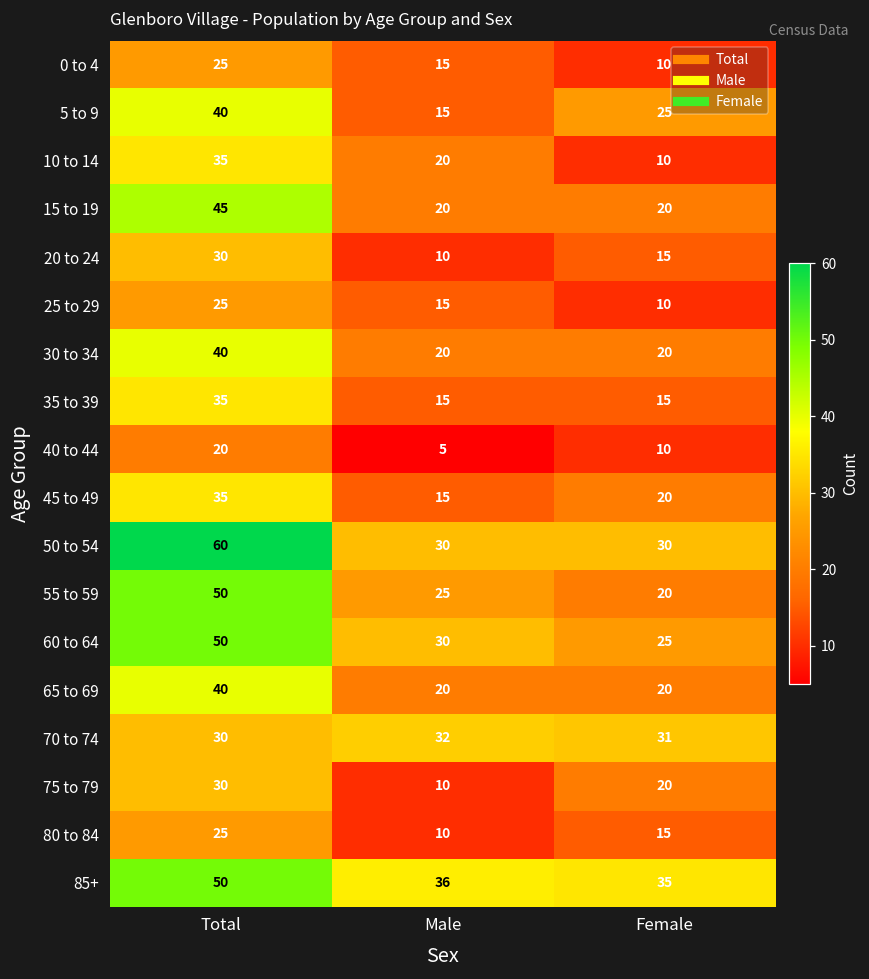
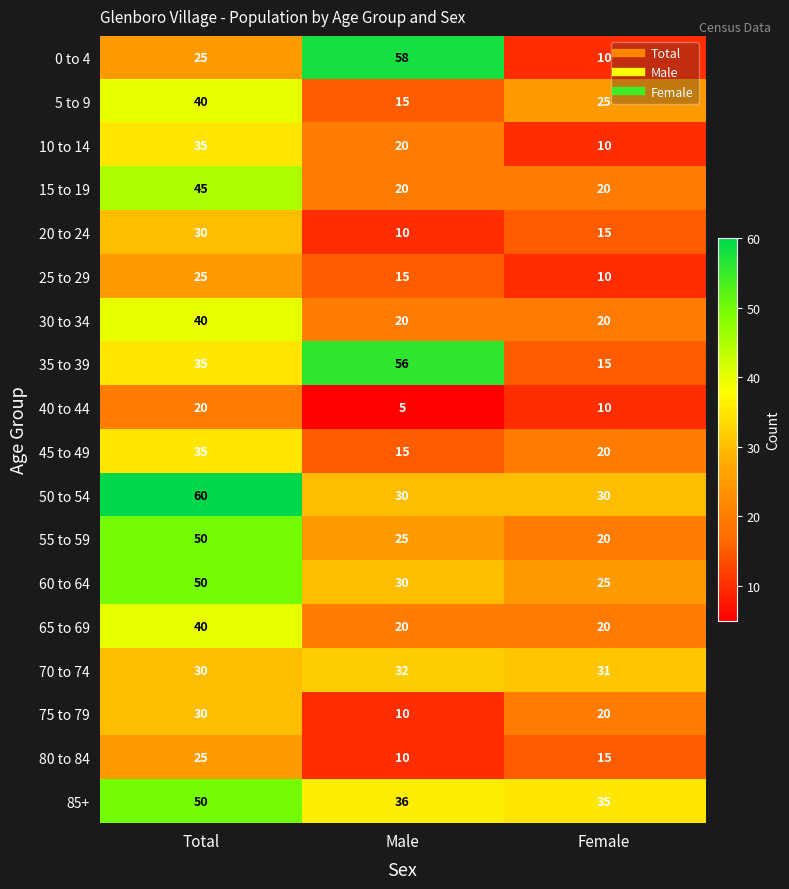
0 to 4, Male: 15 -> 58
35 to 39, Male: 15 -> 56
